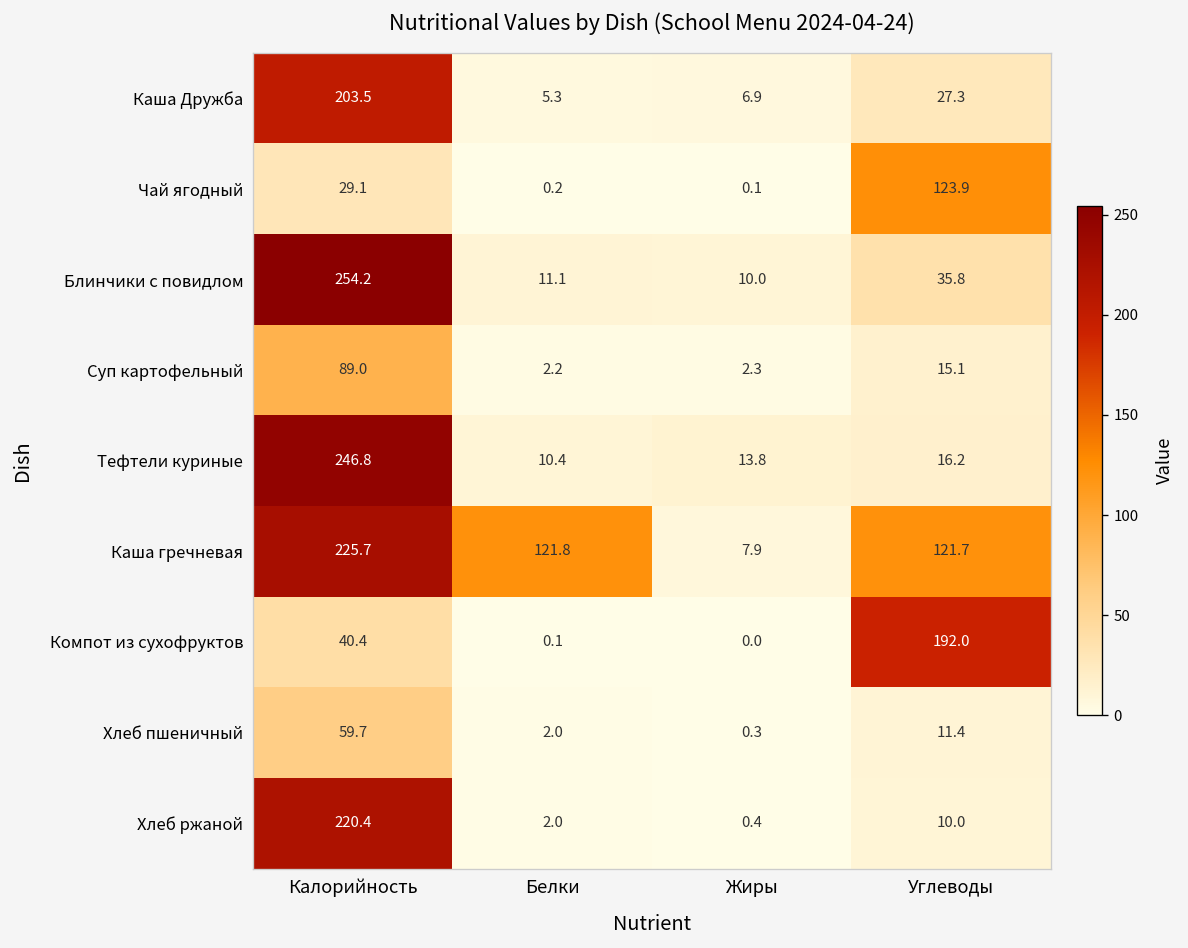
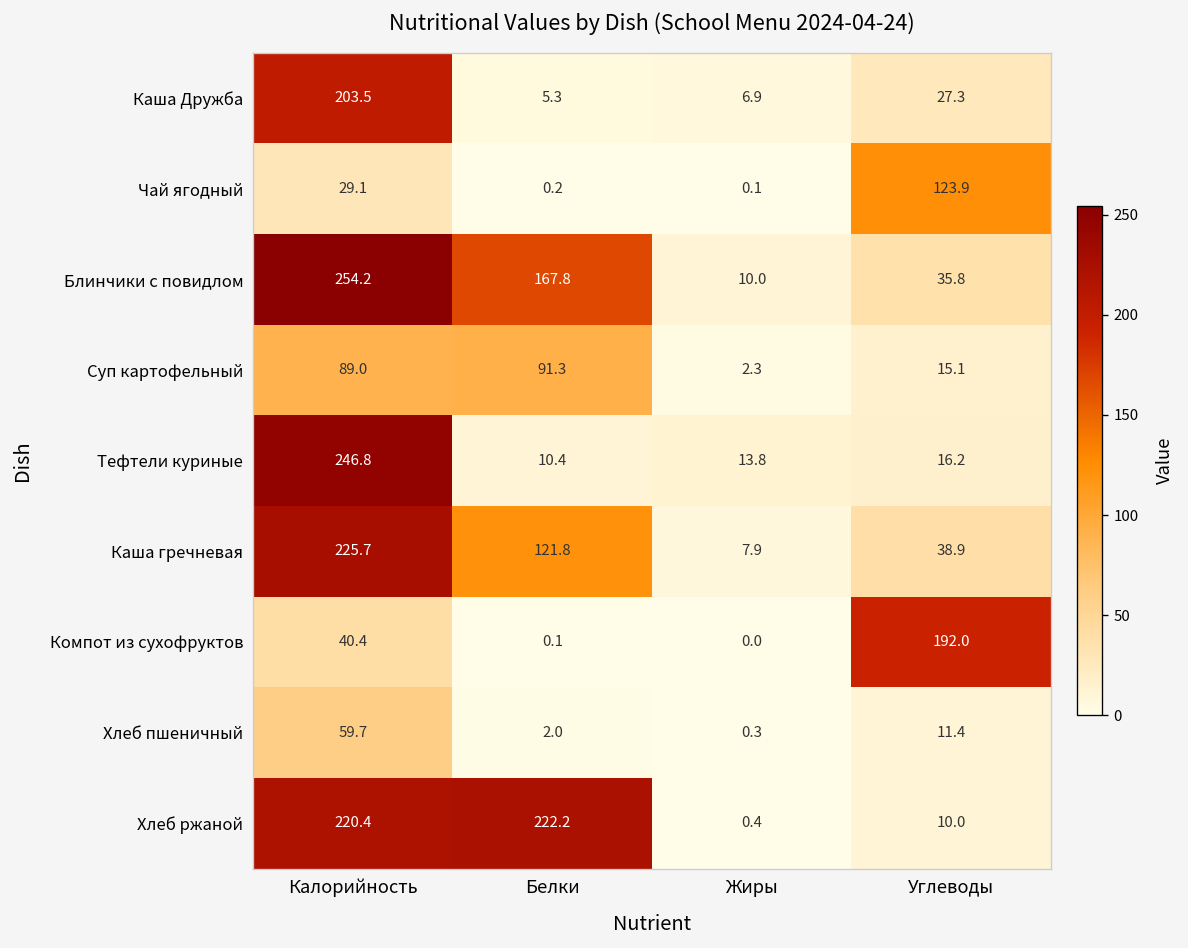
Блинчики с повидлом, Белки: 11.1 -> 167.8
Суп картофельный, Белки: 2.2 -> 91.3
Каша гречневая, Углеводы: 121.7 -> 38.9
Хлеб ржаной, Белки: 2.0 -> 222.2
